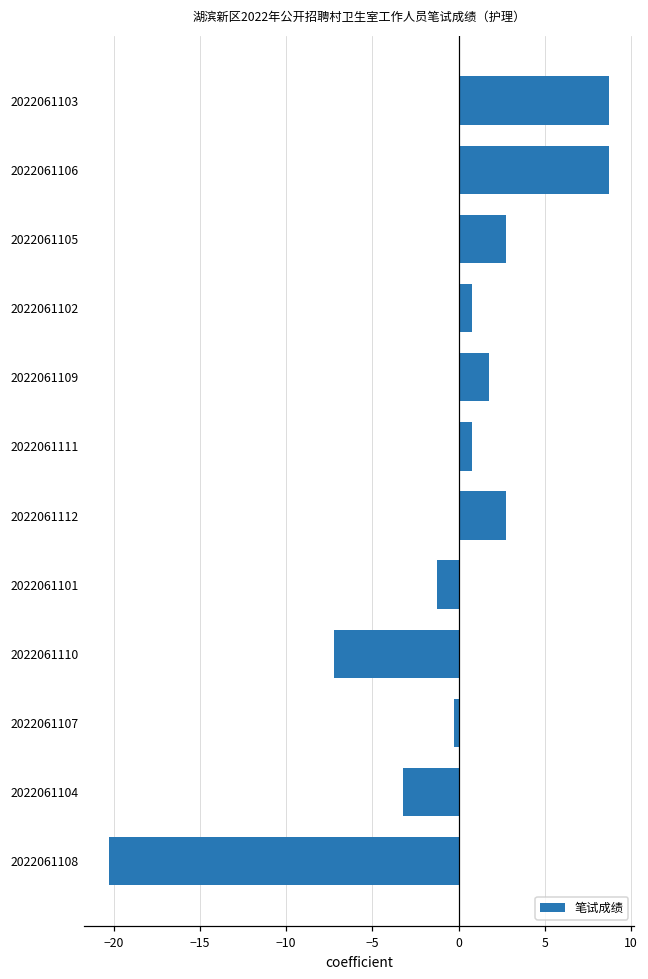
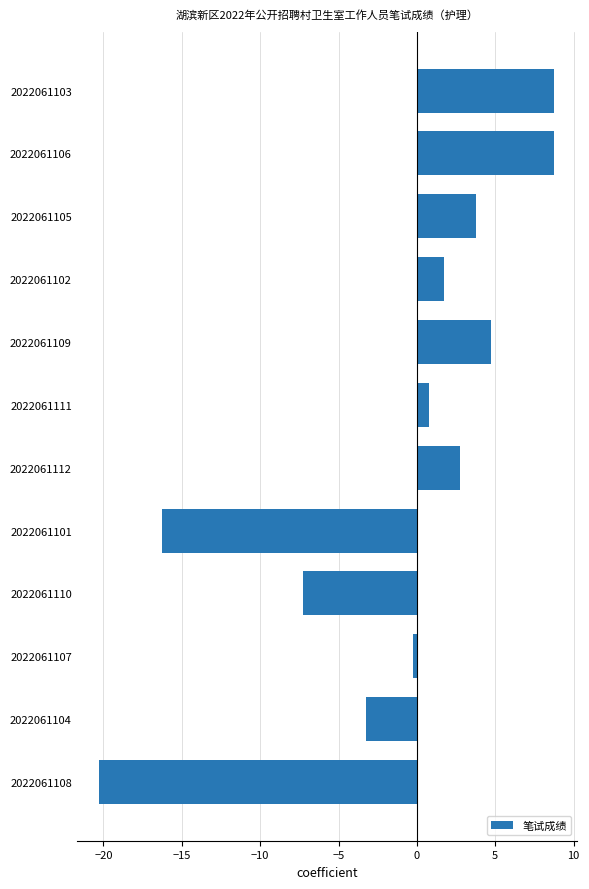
2022061105: 2.8 -> 3.8
2022061102: 0.8 -> 1.8
2022061109: 1.8 -> 4.8
2022061101: -1.3 -> -16.3
